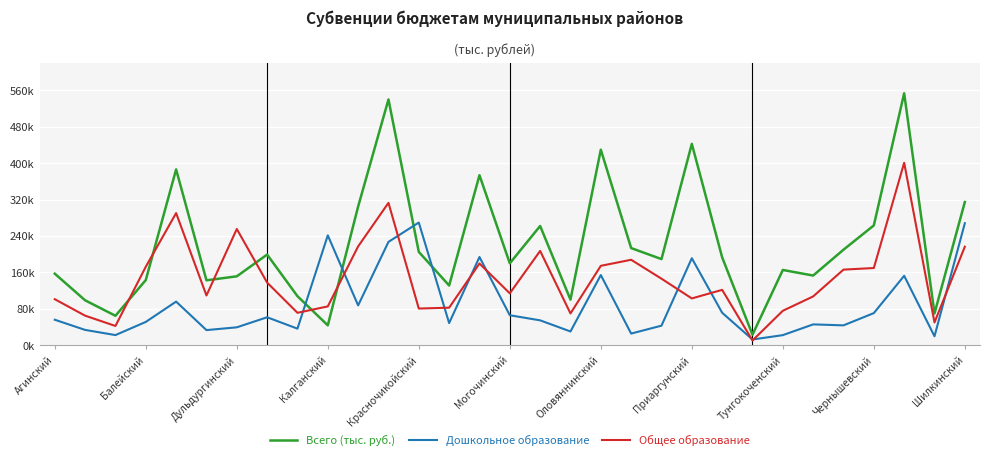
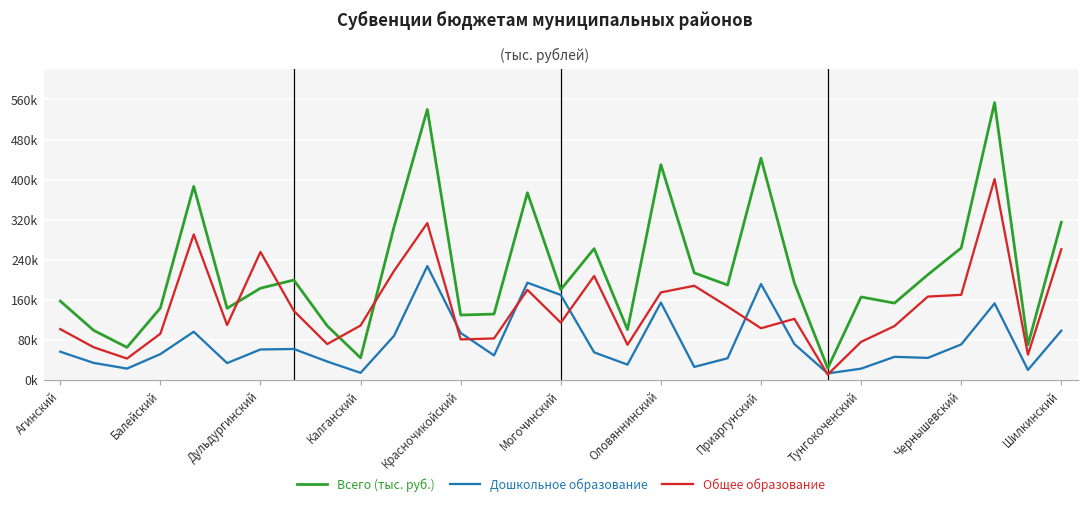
Общее образование, Балейский: 170000 -> 90000
Всего (тыс. руб.), Дульдургинский: 150000 -> 180000
Дошкольное образование, Дульдургинский: 40000 -> 60000
Дошкольное образование, Калганский: 240000 -> 10000
Общее образование, Калганский: 90000 -> 110000
Всего (тыс. руб.), Красночикойский: 210000 -> 130000
Дошкольное образование, Красночикойский: 270000 -> 90000
Дошкольное образование, Могочинский: 70000 -> 170000
Дошкольное образование, Шилкинский: 270000 -> 100000
Общее образование, Шилкинский: 220000 -> 260000
